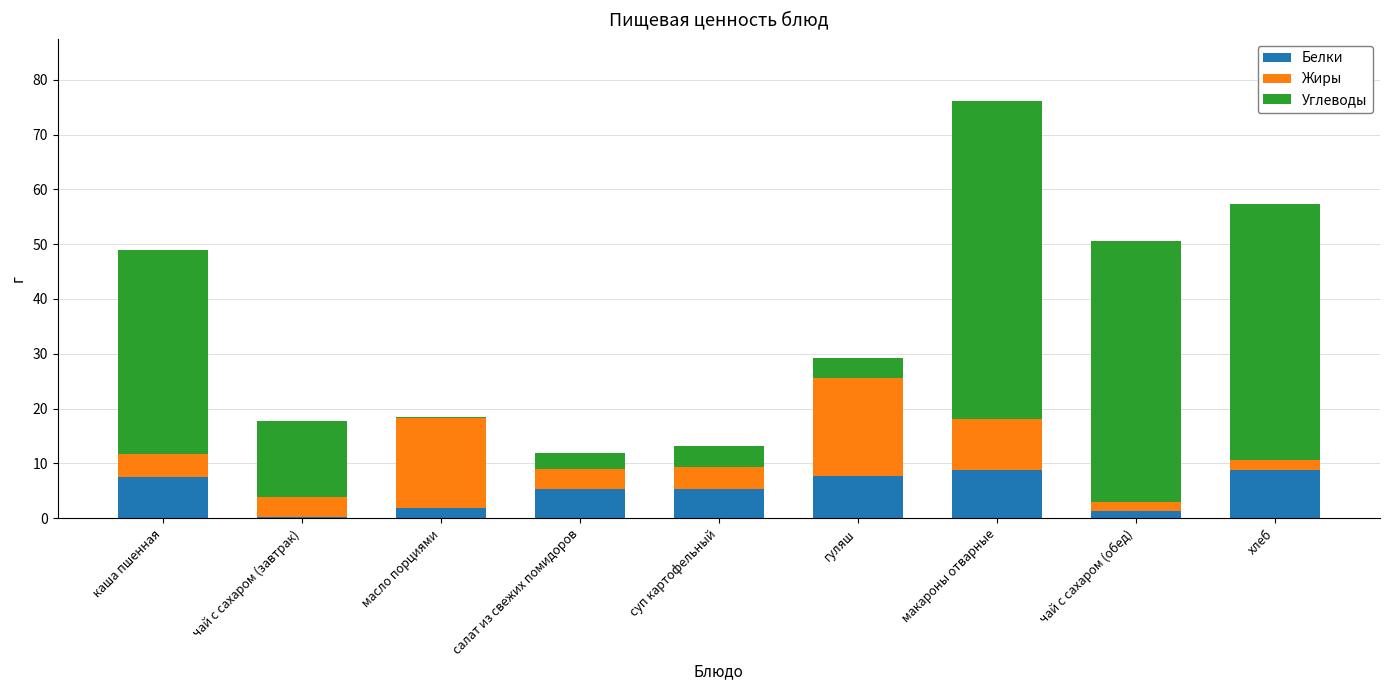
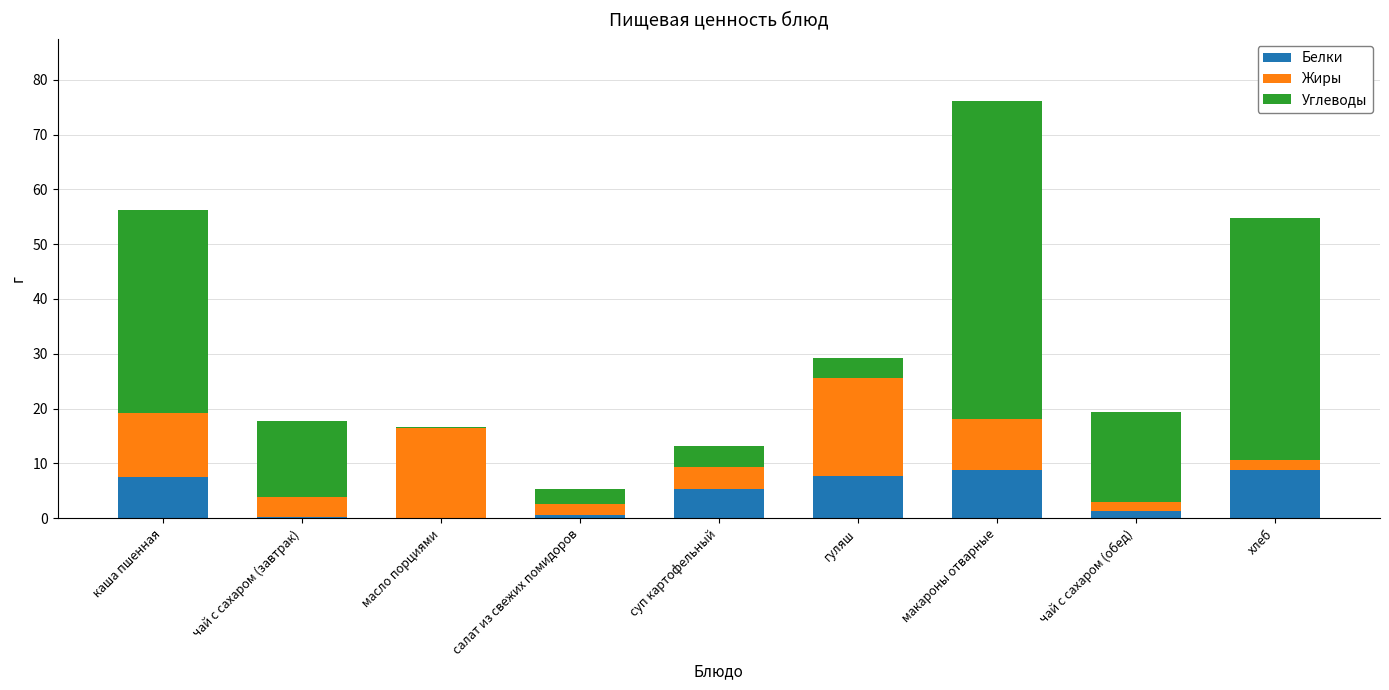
Жиры, каша пшенная: 4 -> 12
Белки, масло порциями: 2 -> 0
Белки, салат из свежих помидоров: 5 -> 1
Жиры, салат из свежих помидоров: 4 -> 2
Углеводы, чай с сахаром (обед): 48 -> 16
Углеводы, хлеб: 47 -> 44
